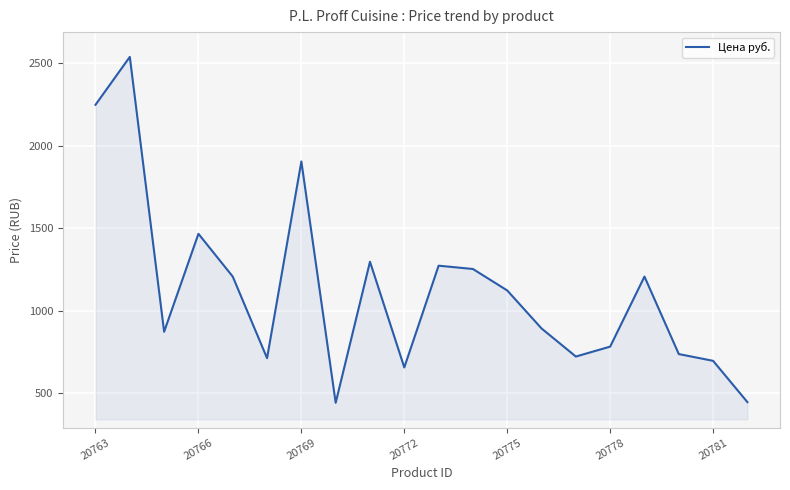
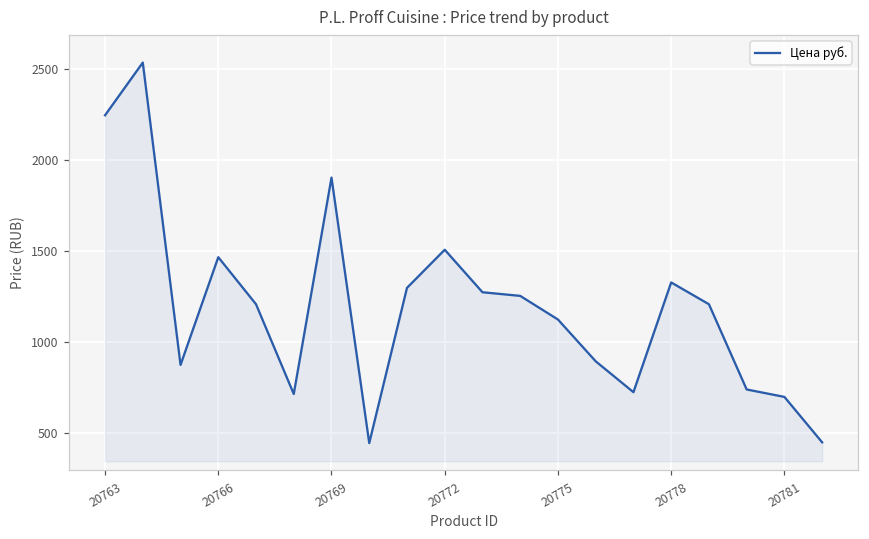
20772: 660 -> 1510
20778: 780 -> 1330
